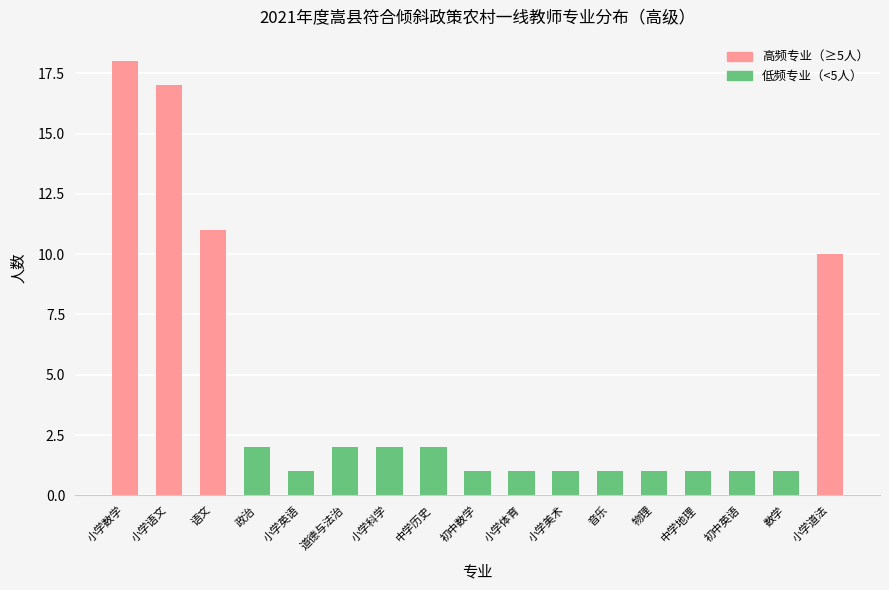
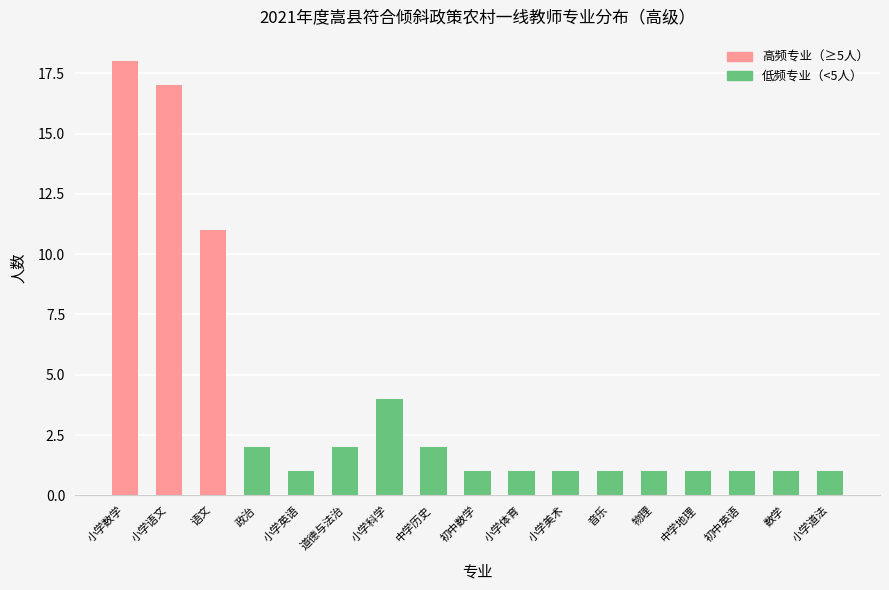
小学科学: 2 -> 4
小学道法: 10 -> 1
